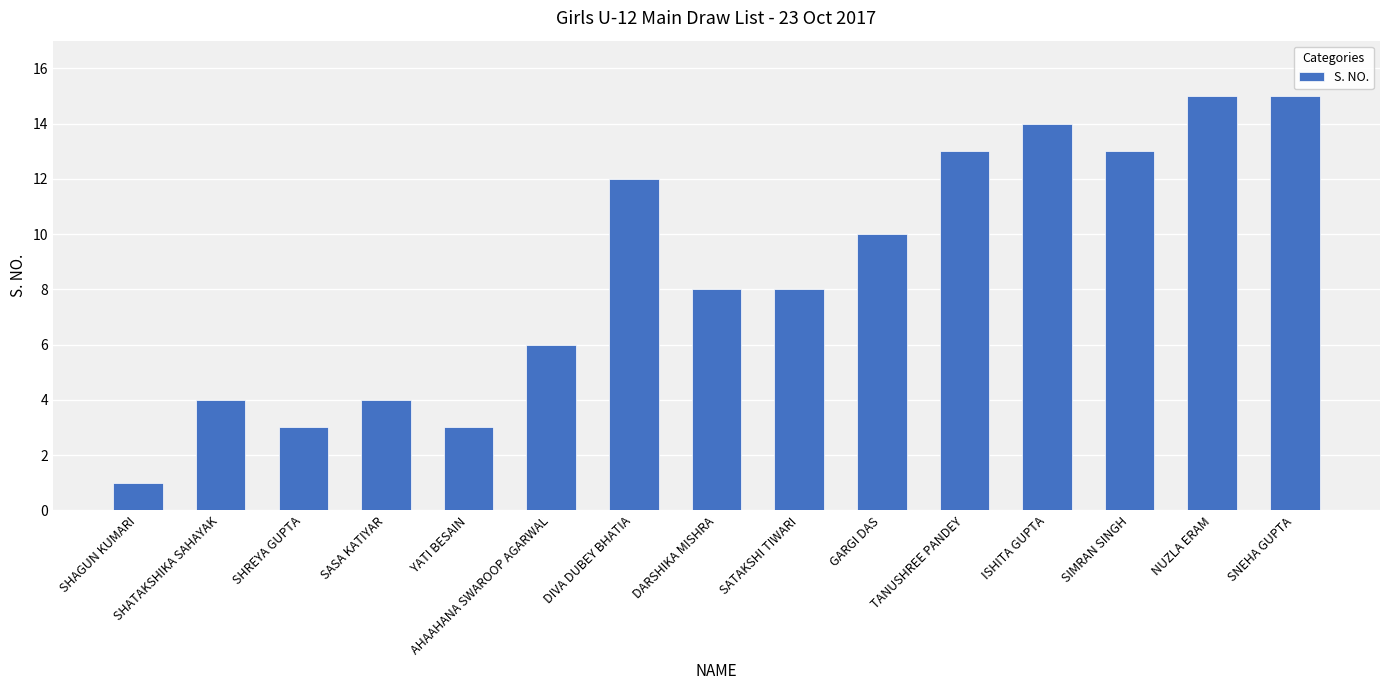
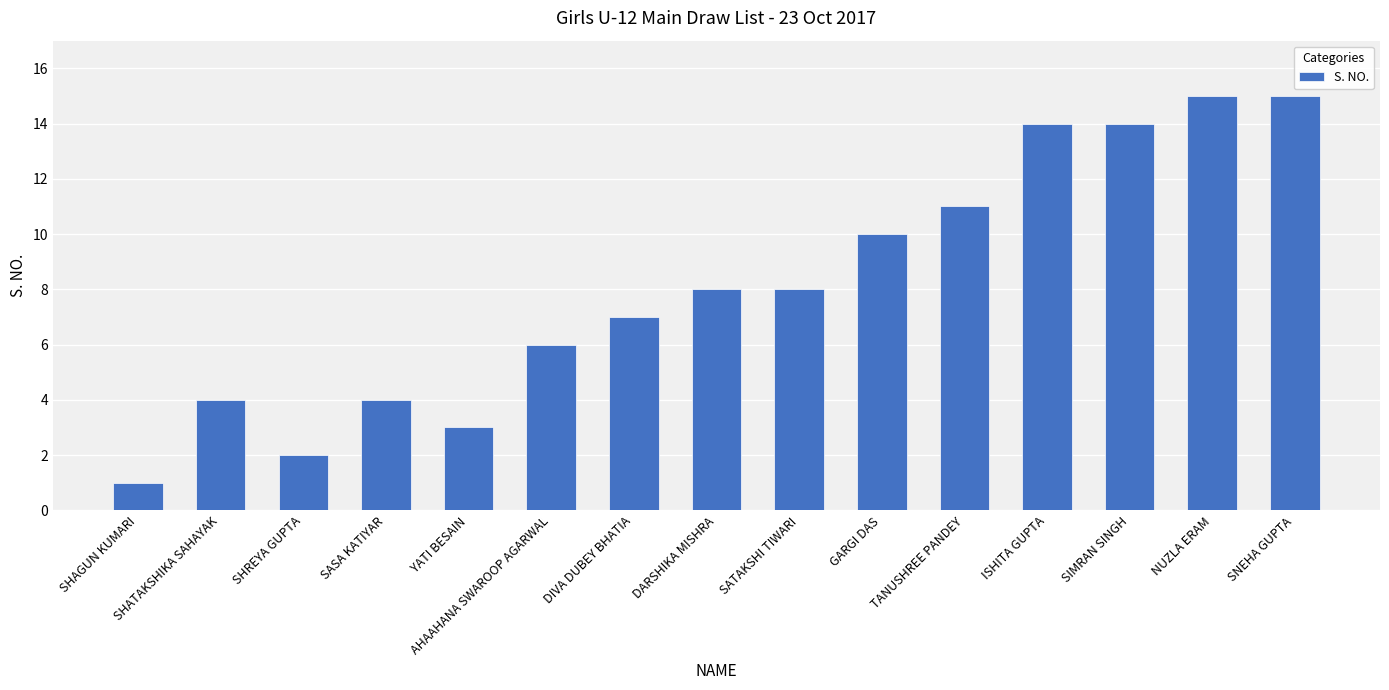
SHREYA GUPTA: 3 -> 2
DIVA DUBEY BHATIA: 12 -> 7
TANUSHREE PANDEY: 13 -> 11
SIMRAN SINGH: 13 -> 14
